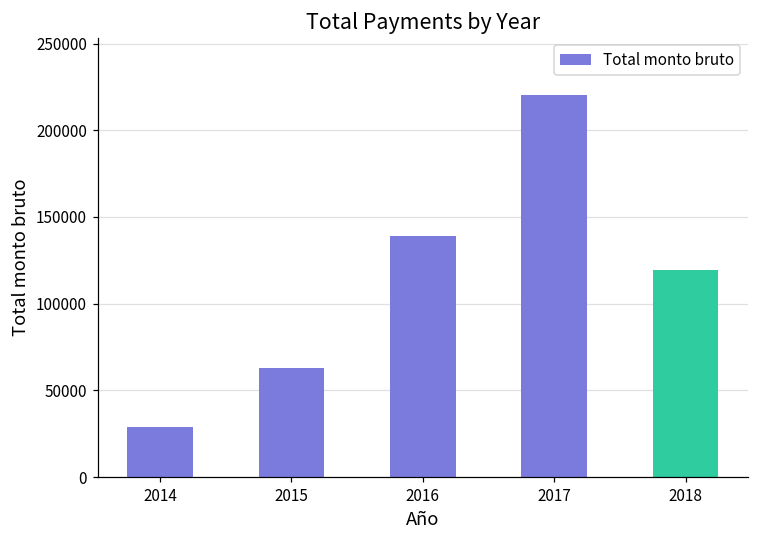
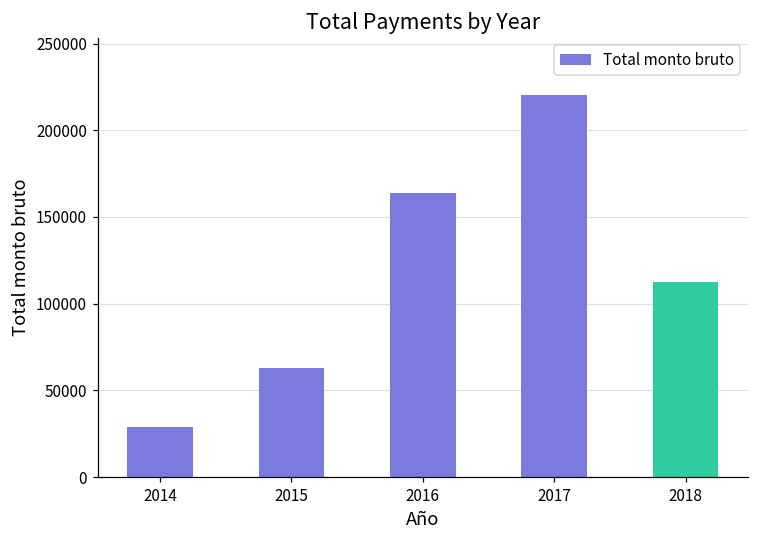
2016: 139000 -> 164000
2018: 119000 -> 113000
